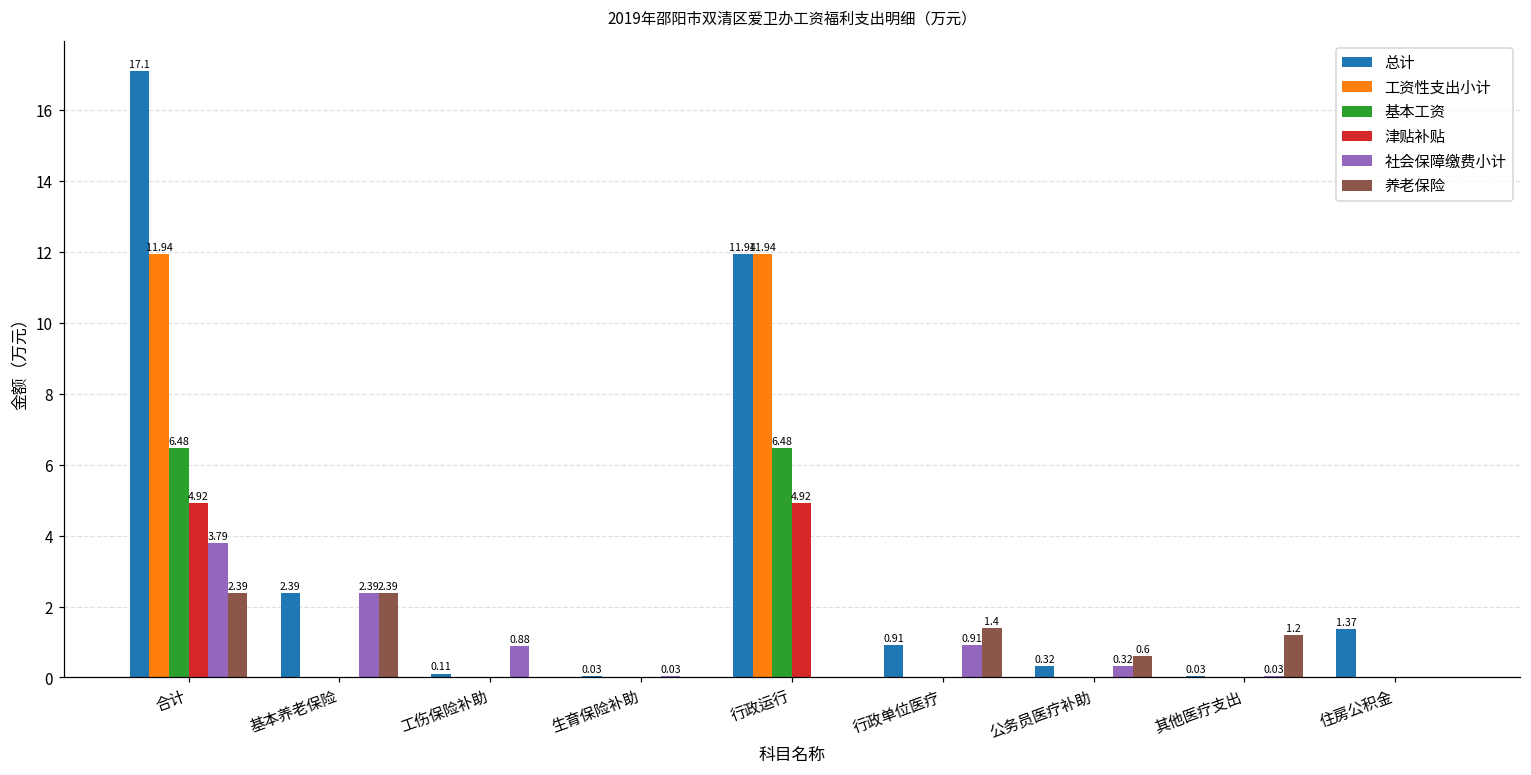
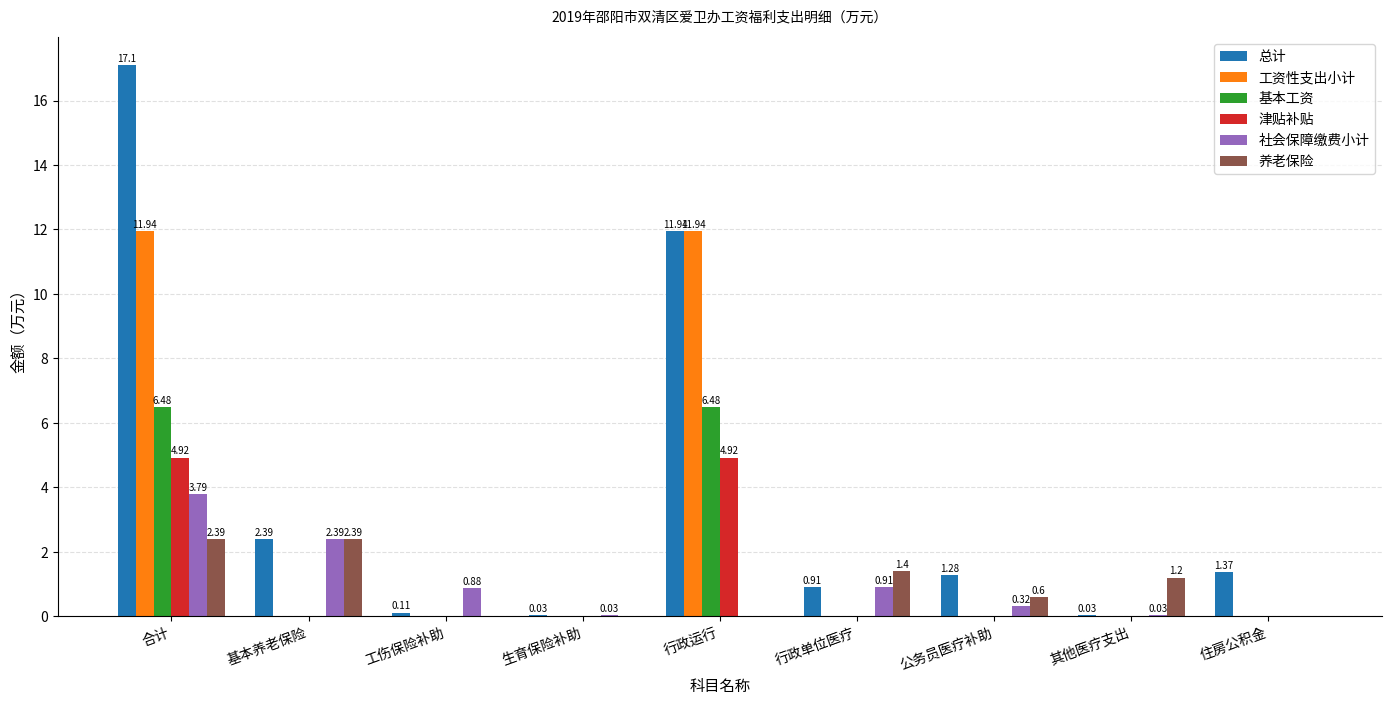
总计, 公务员医疗补助: 0.32 -> 1.28
